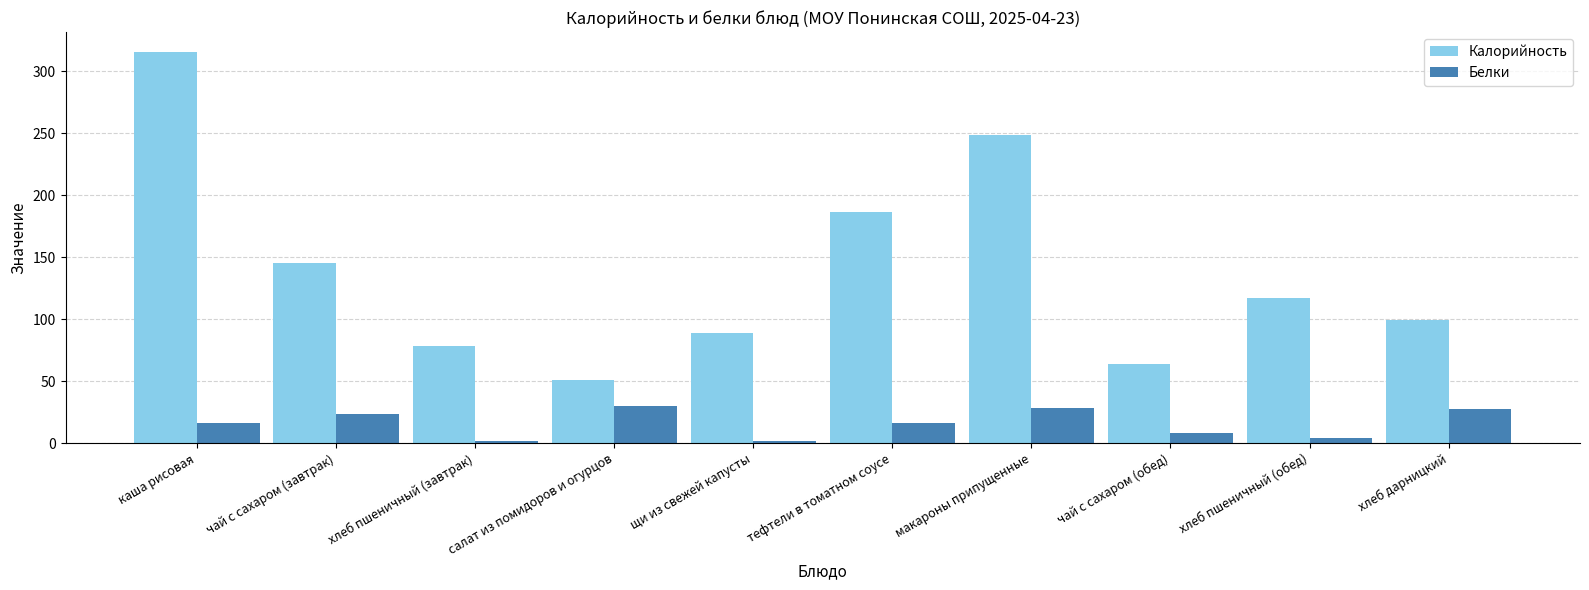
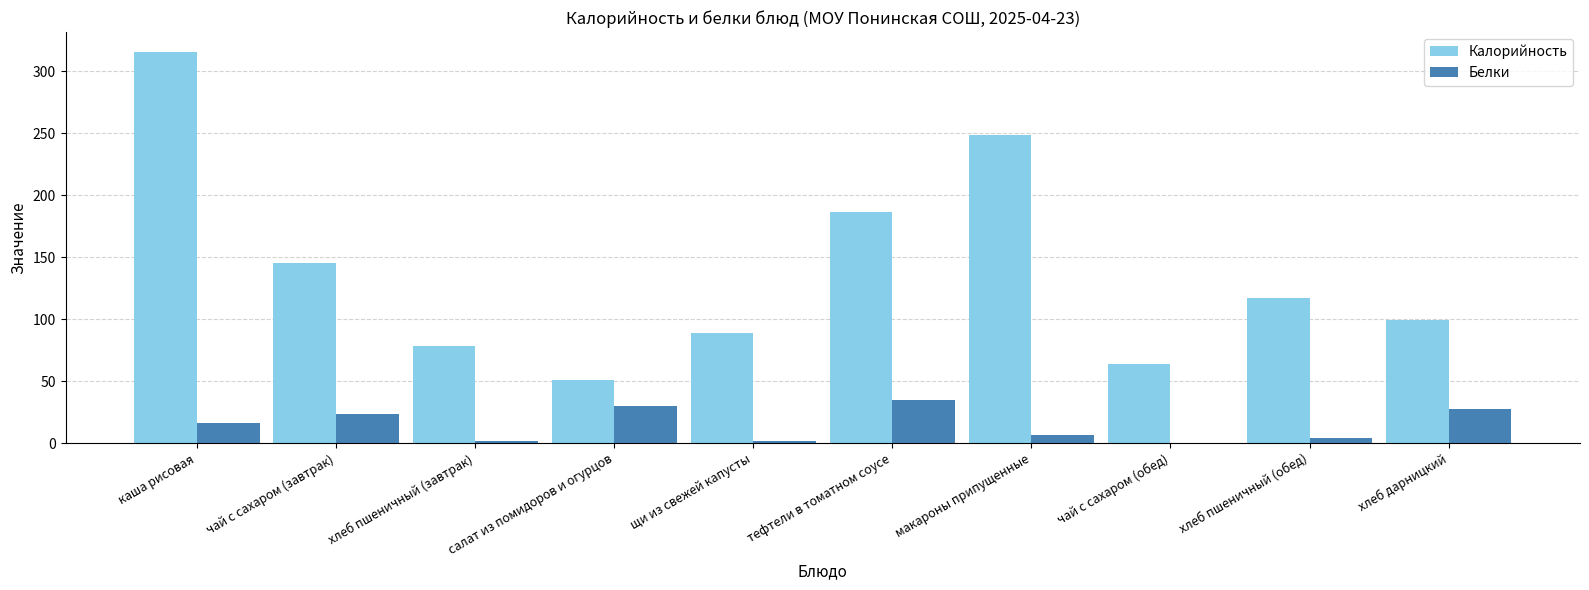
Белки, тефтели в томатном соусе: 16 -> 35
Белки, макароны припущенные: 28 -> 7
Белки, чай с сахаром (обед): 8 -> 0
